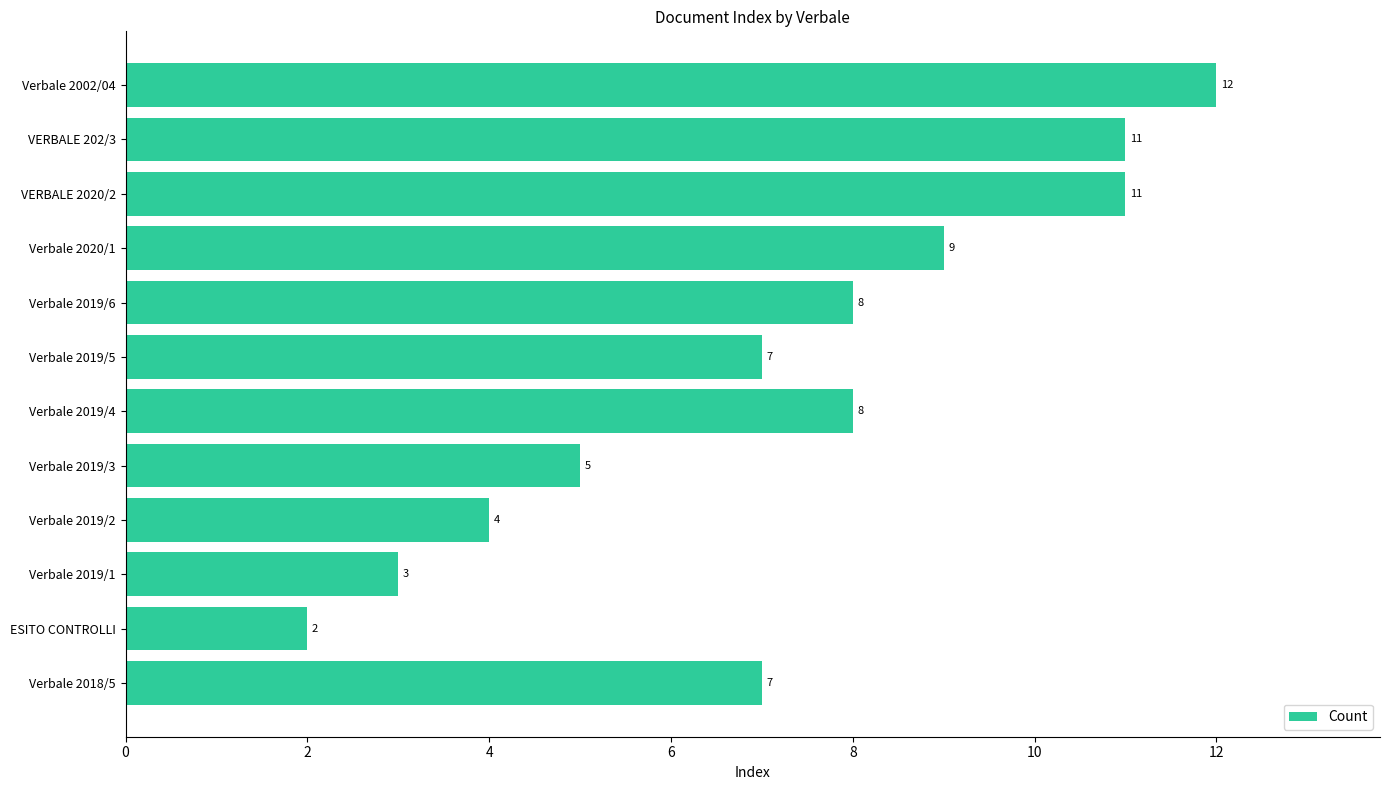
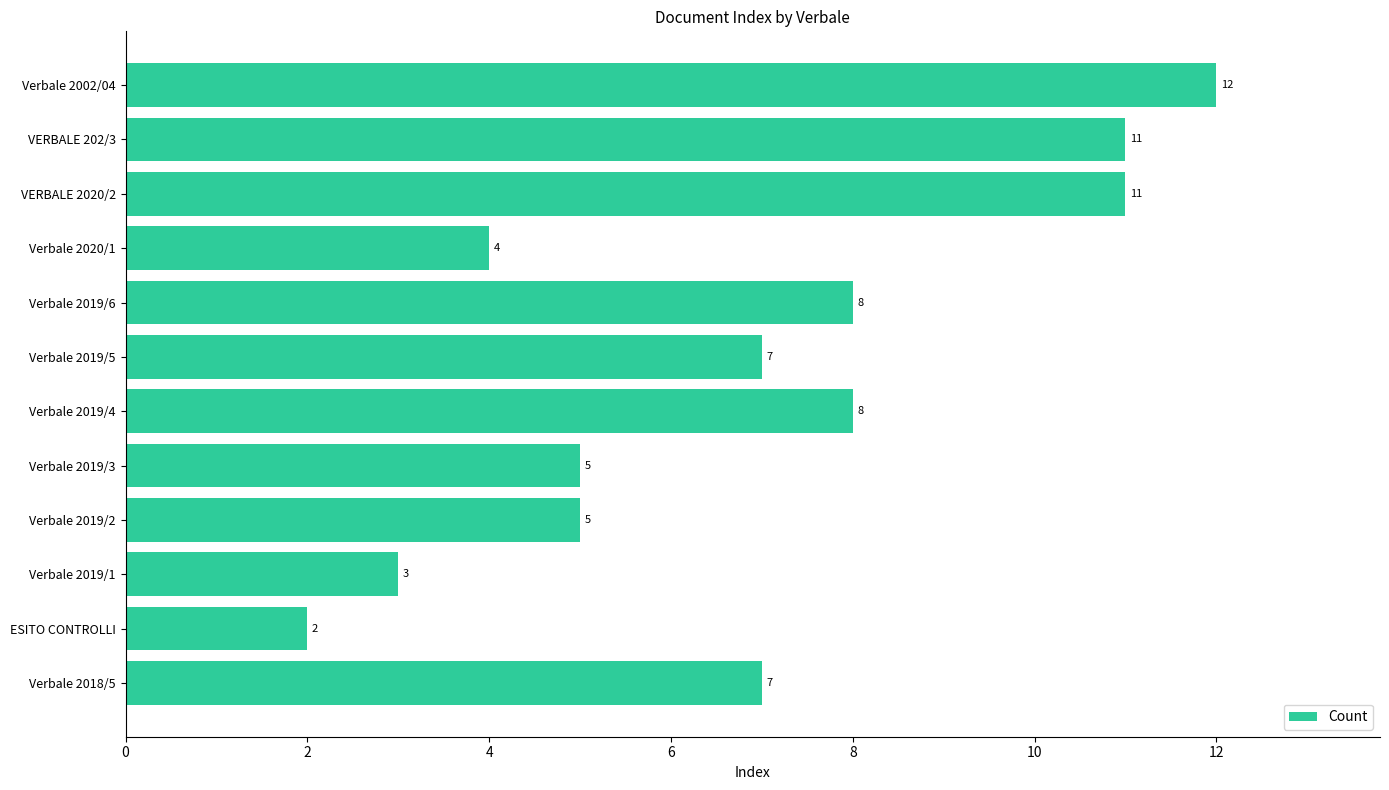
Verbale 2020/1: 9 -> 4
Verbale 2019/2: 4 -> 5
